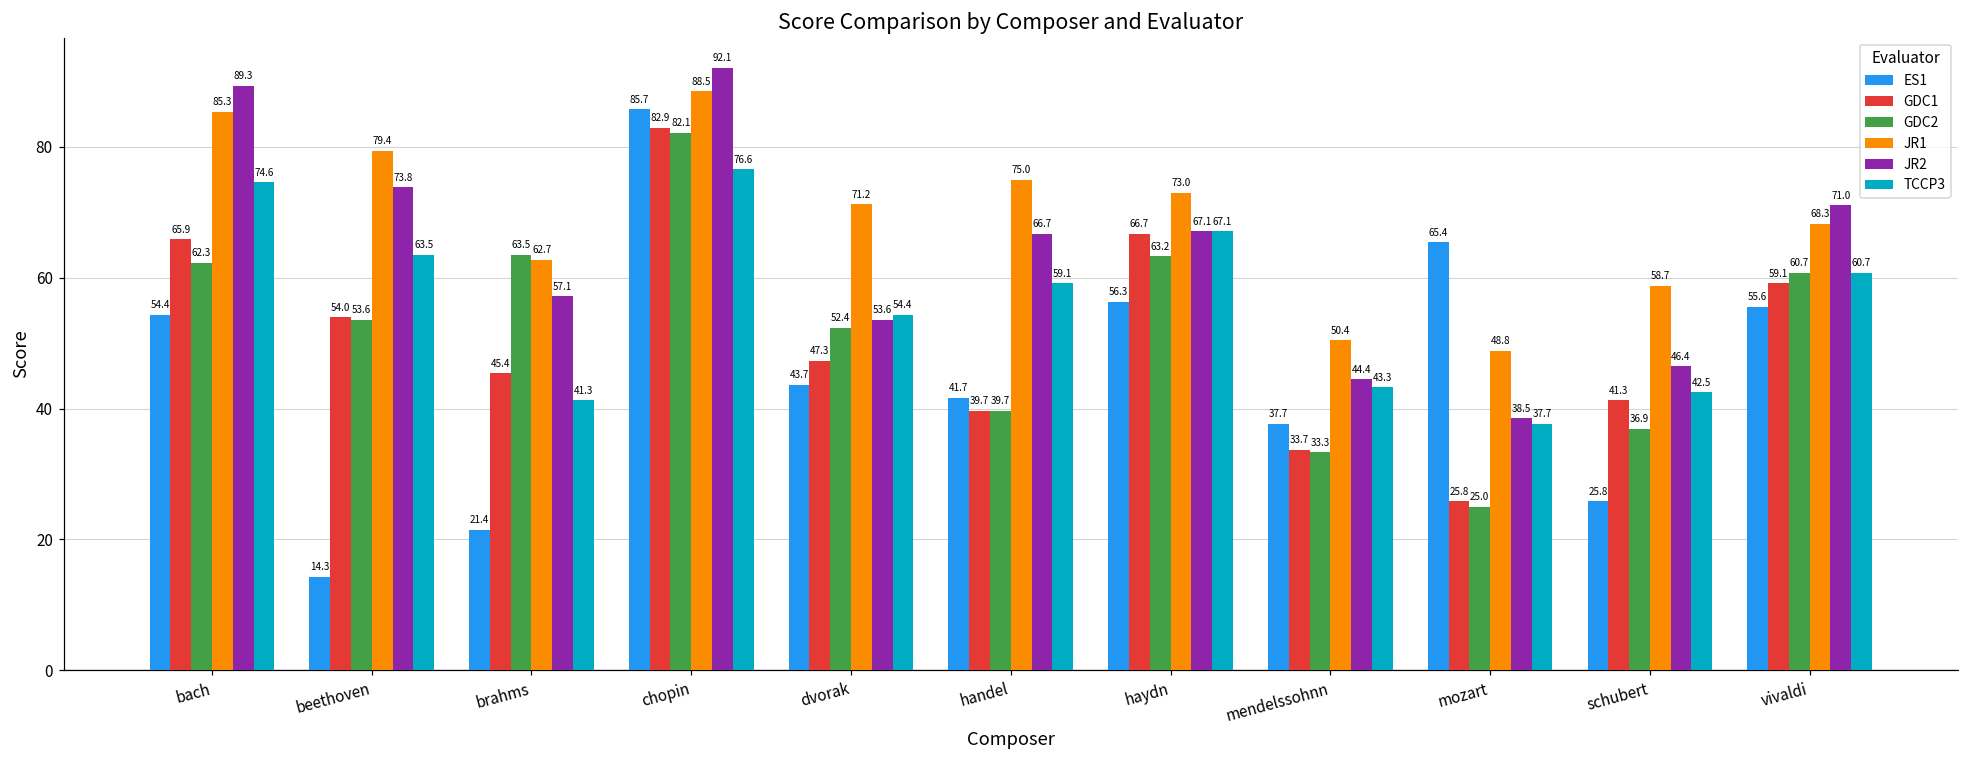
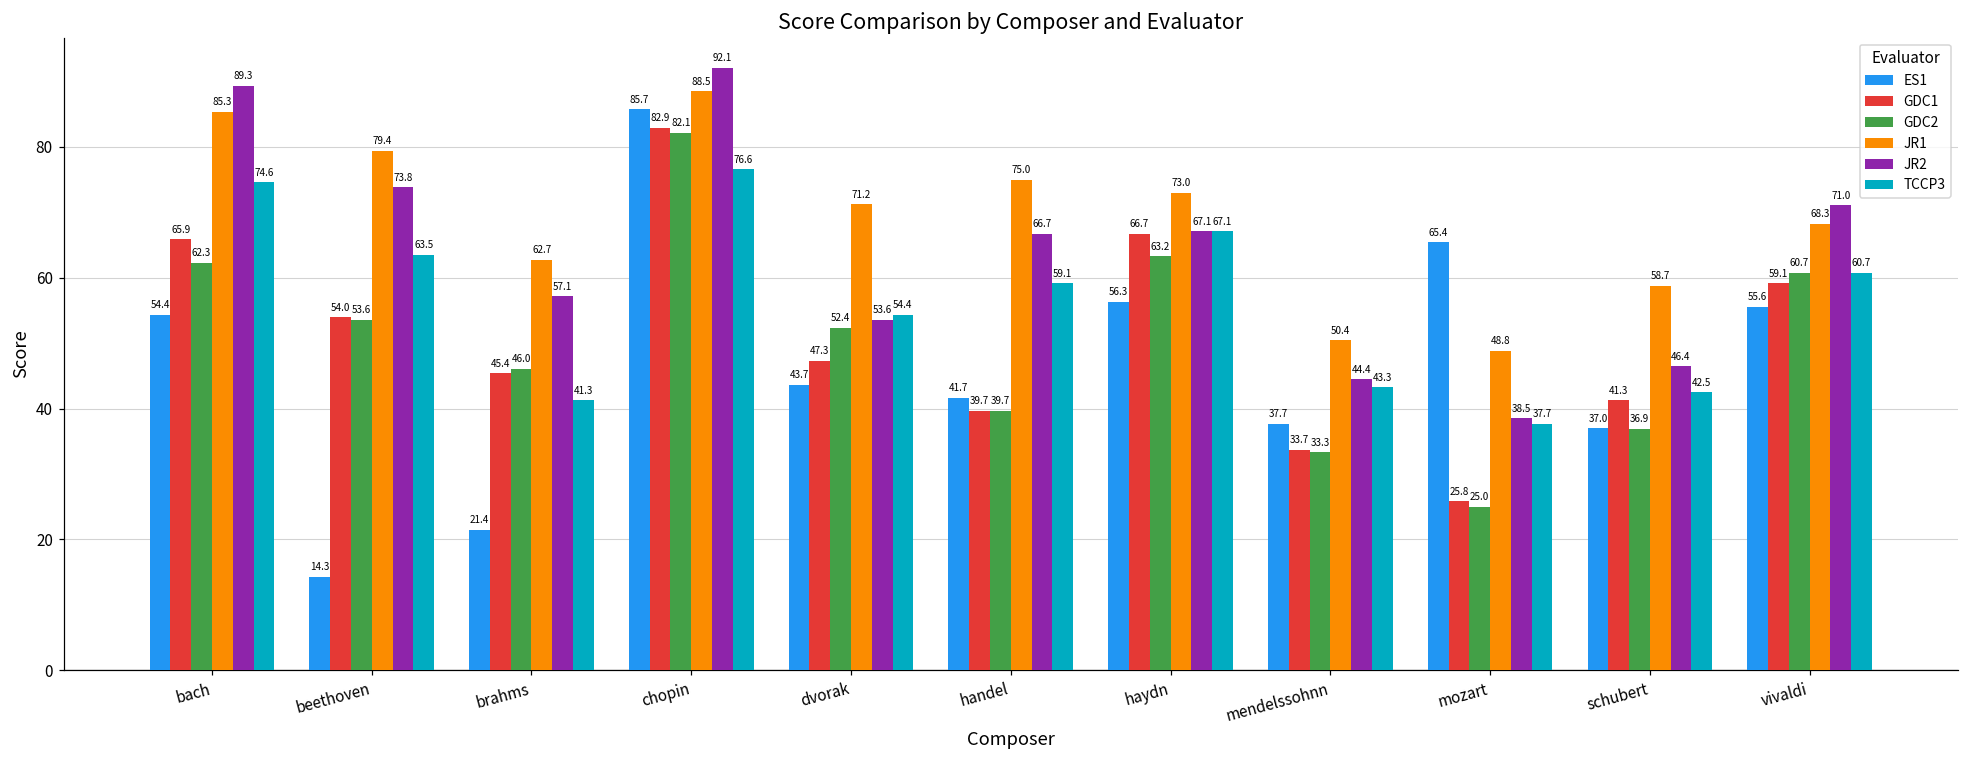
GDC2, brahms: 63.5 -> 46.0
ES1, schubert: 25.8 -> 37.0
